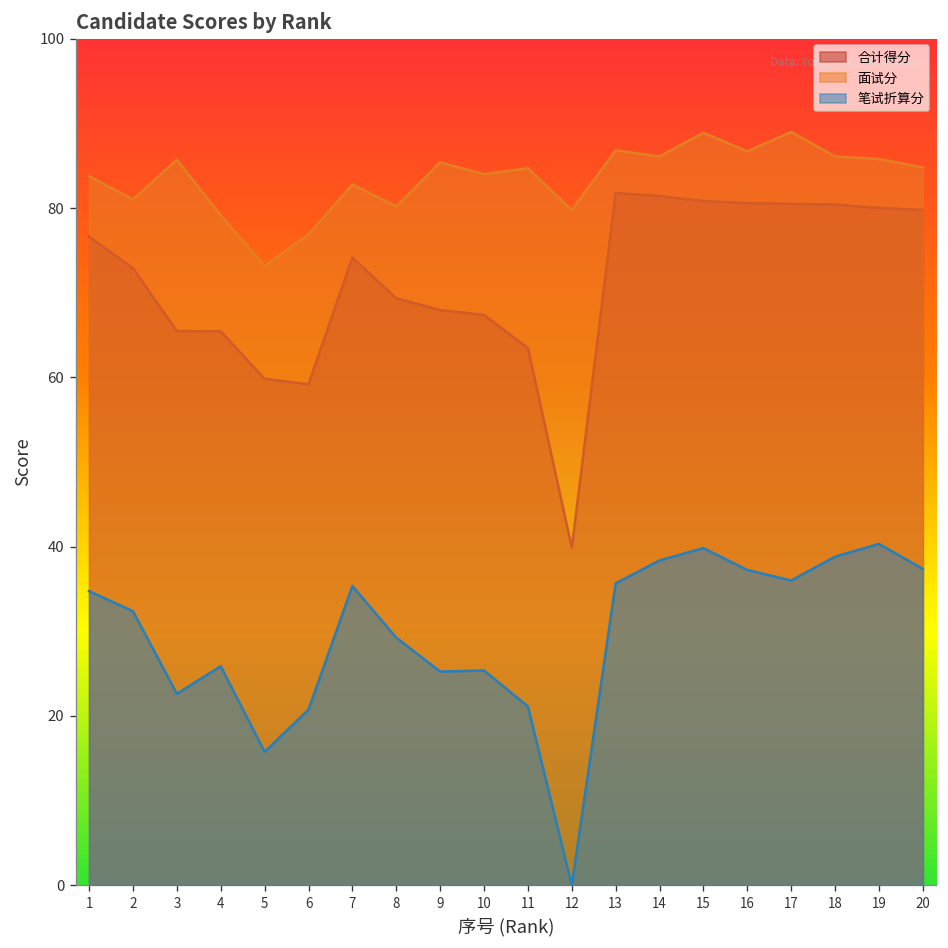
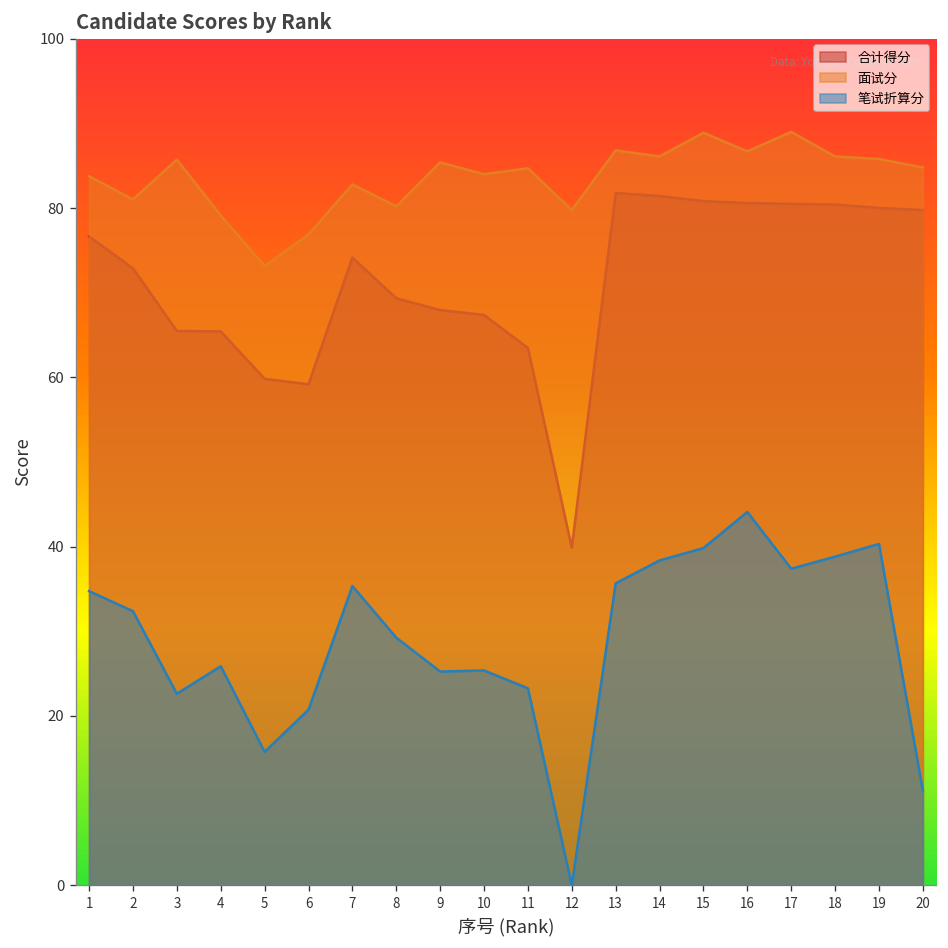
笔试折算分, 11: 21 -> 23
笔试折算分, 16: 37 -> 44
笔试折算分, 17: 36 -> 37
笔试折算分, 20: 37 -> 11
